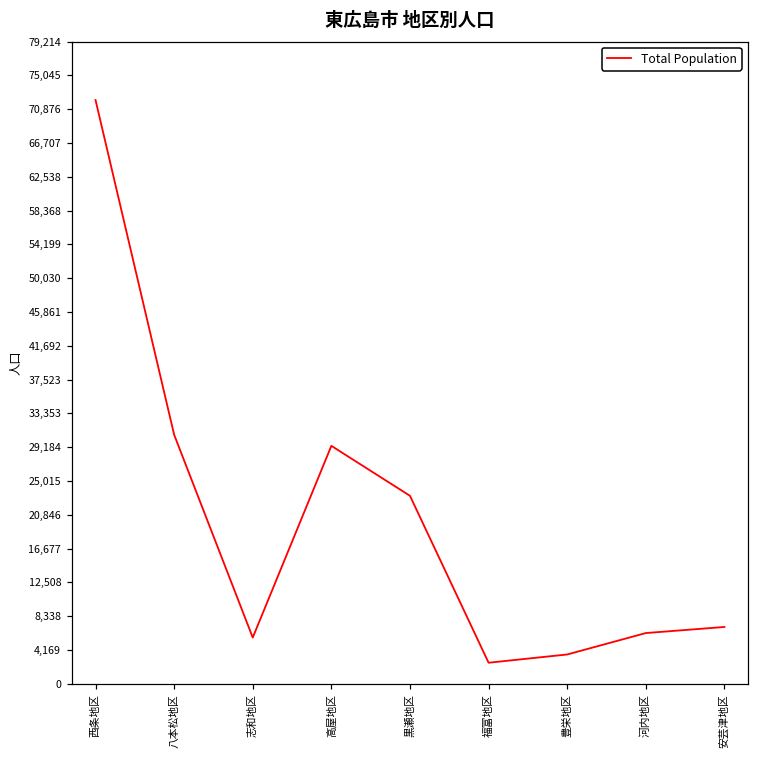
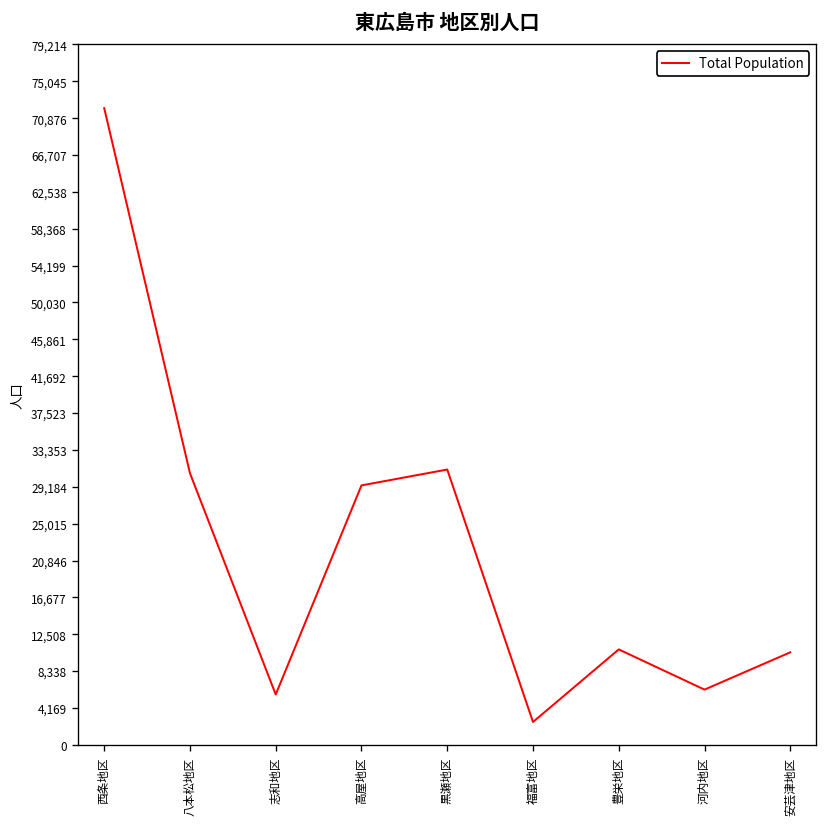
黒瀬地区: 23,000 -> 31,000
豊栄地区: 4,000 -> 11,000
安芸津地区: 7,000 -> 10,000
